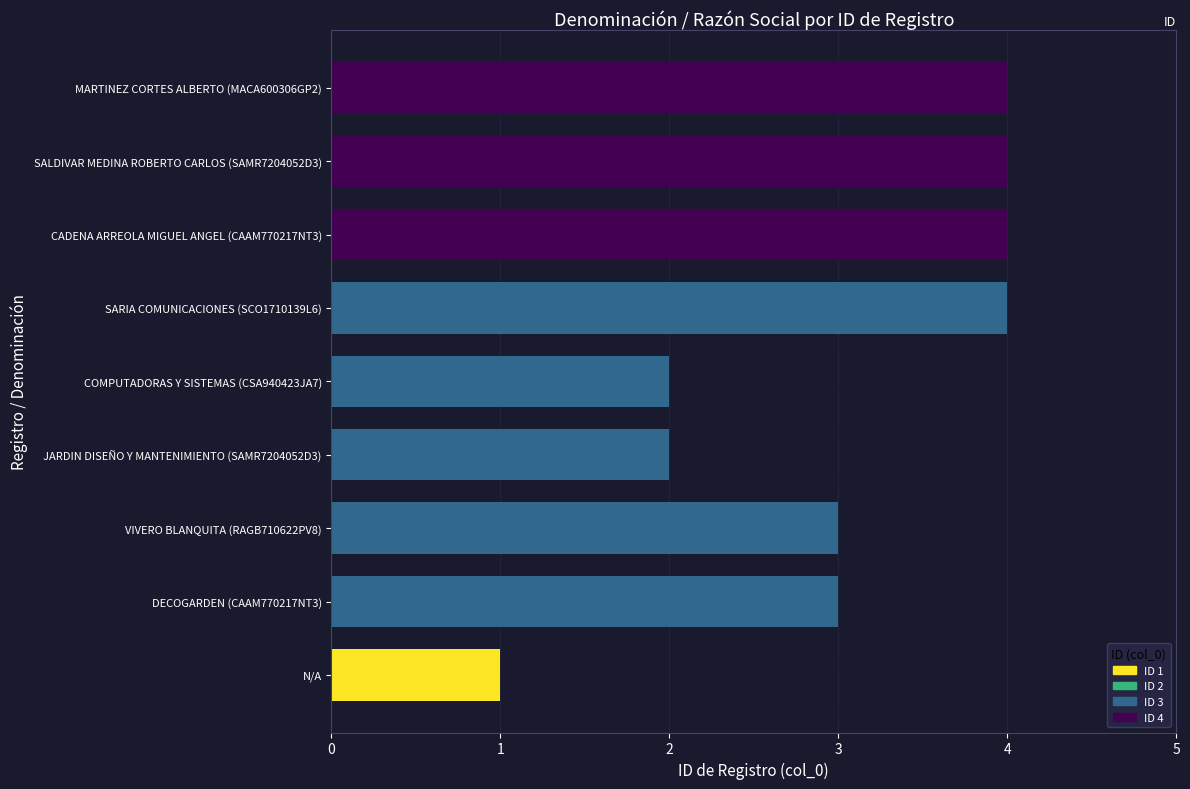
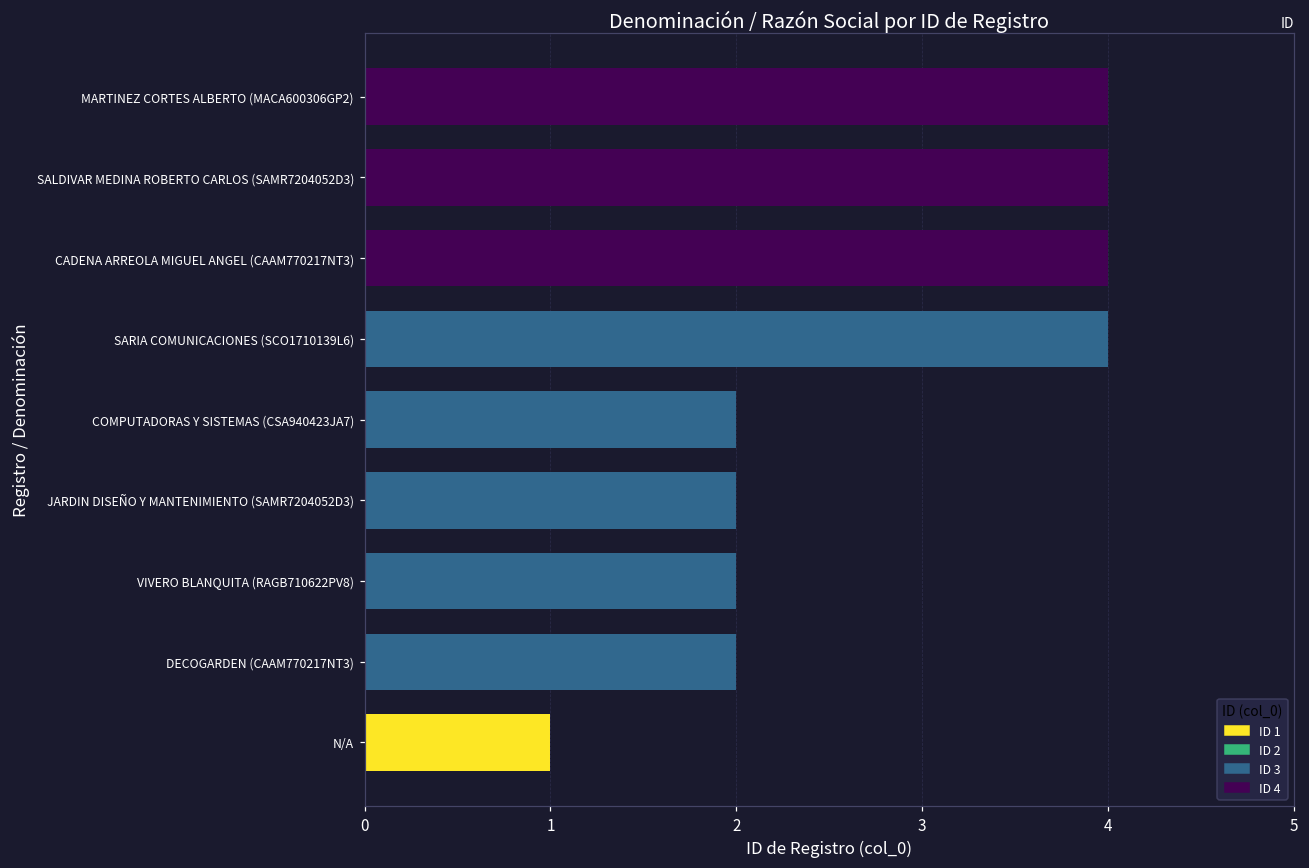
VIVERO BLANQUITA (RAGB710622PV8): 3 -> 2
DECOGARDEN (CAAM770217NT3): 3 -> 2
